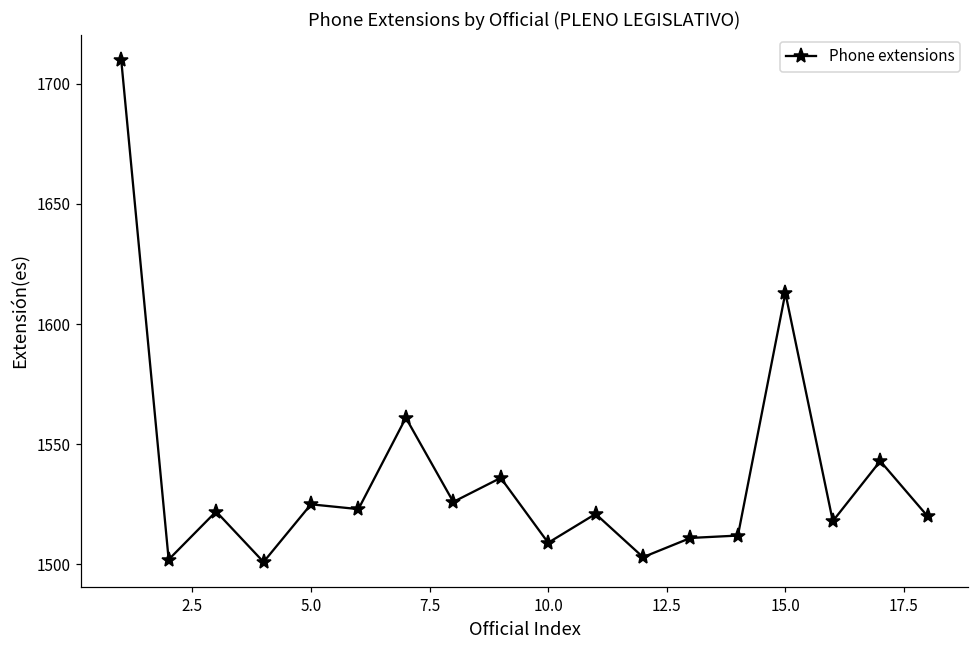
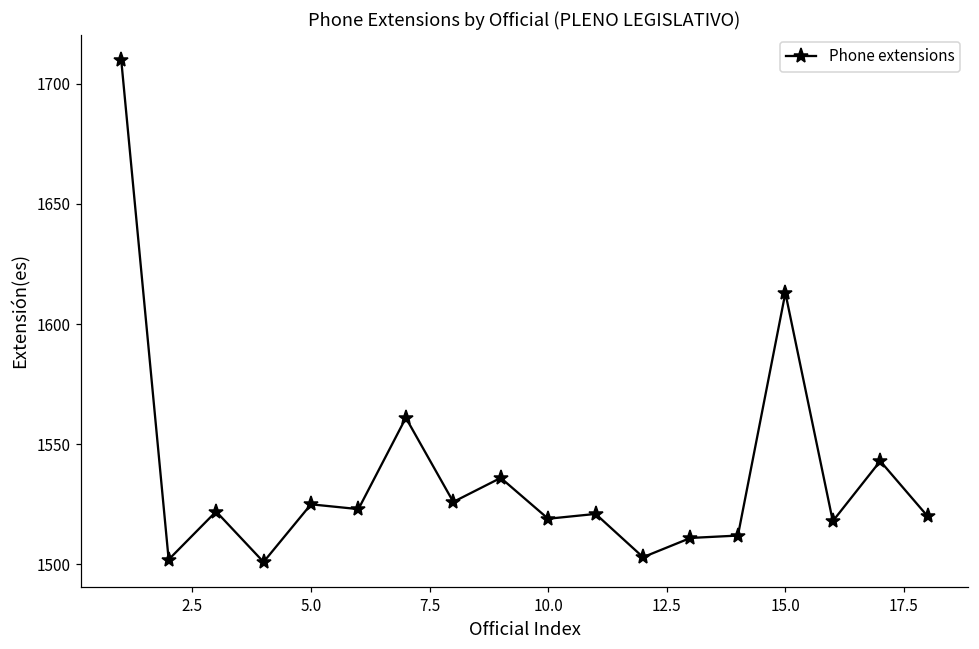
10.0: 1509 -> 1519
